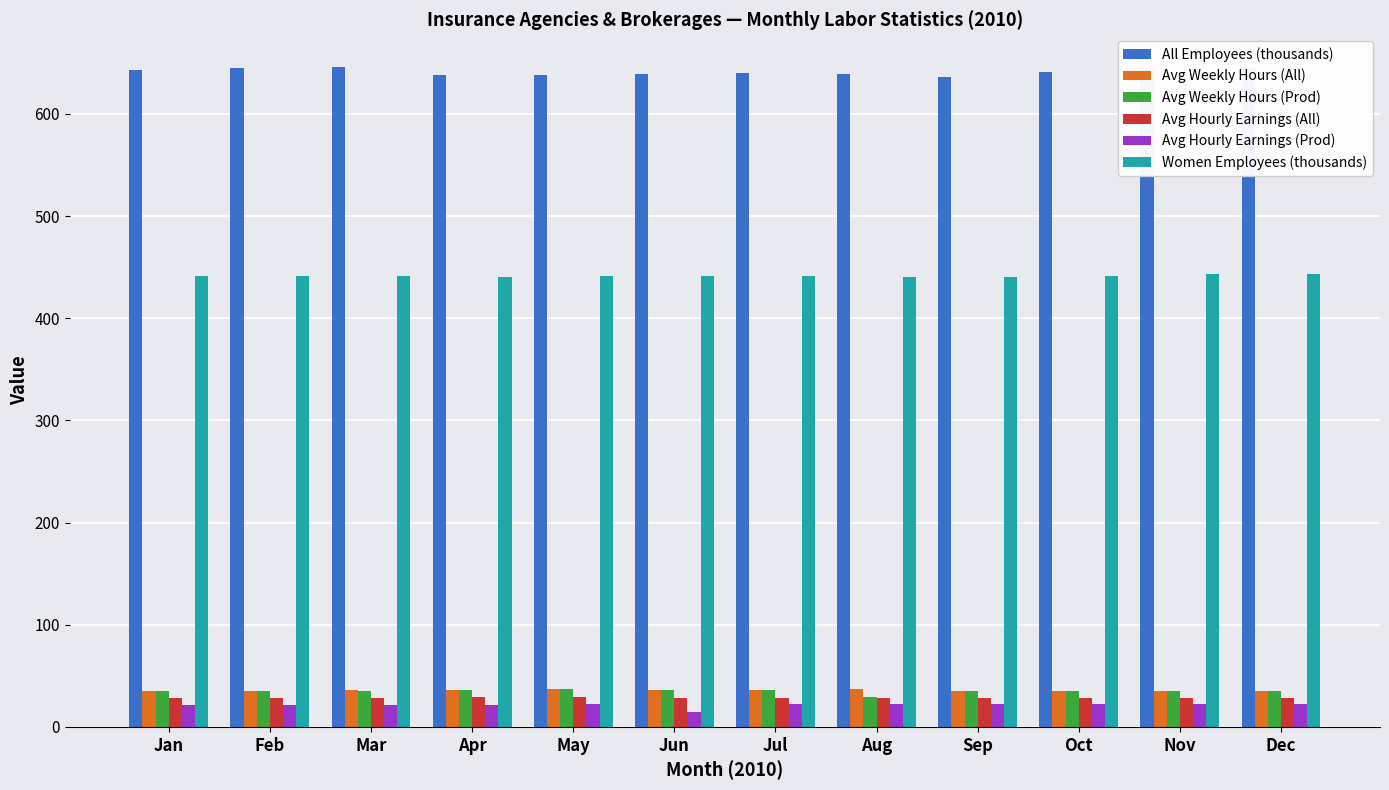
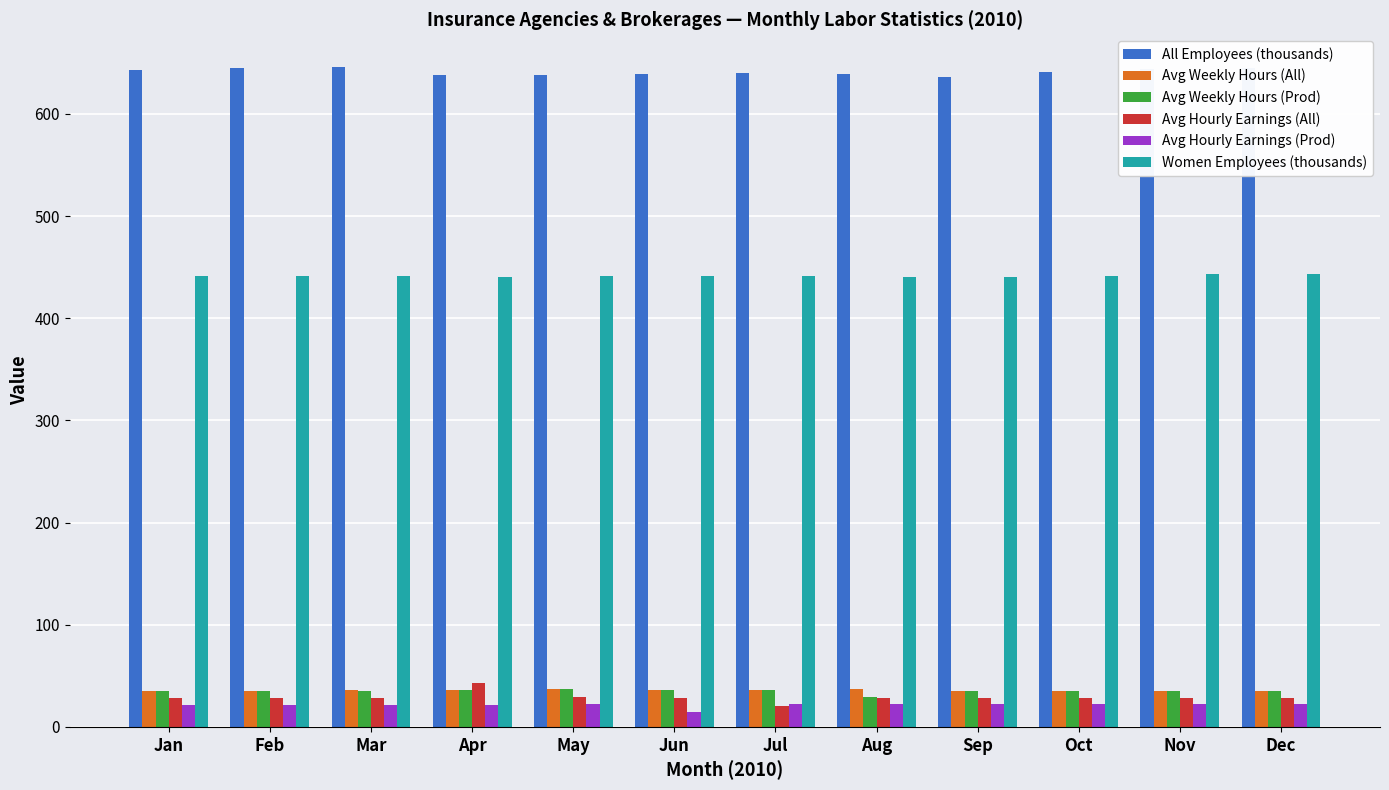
Avg Hourly Earnings (All), Apr: 29 -> 43
Avg Hourly Earnings (All), Jul: 29 -> 20
